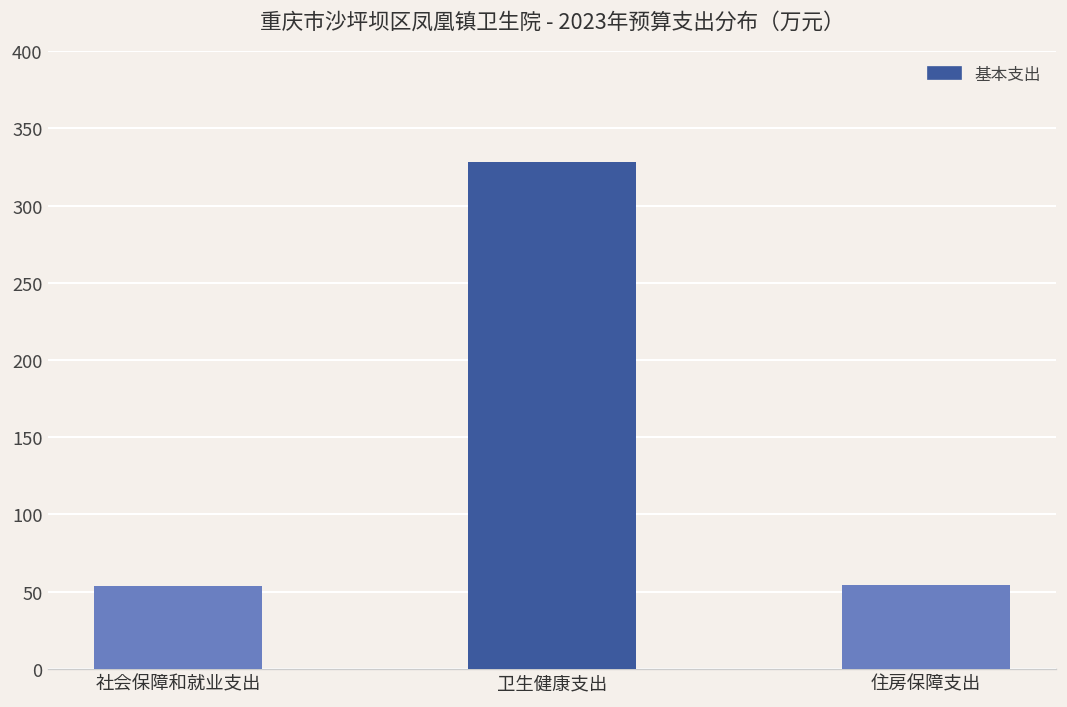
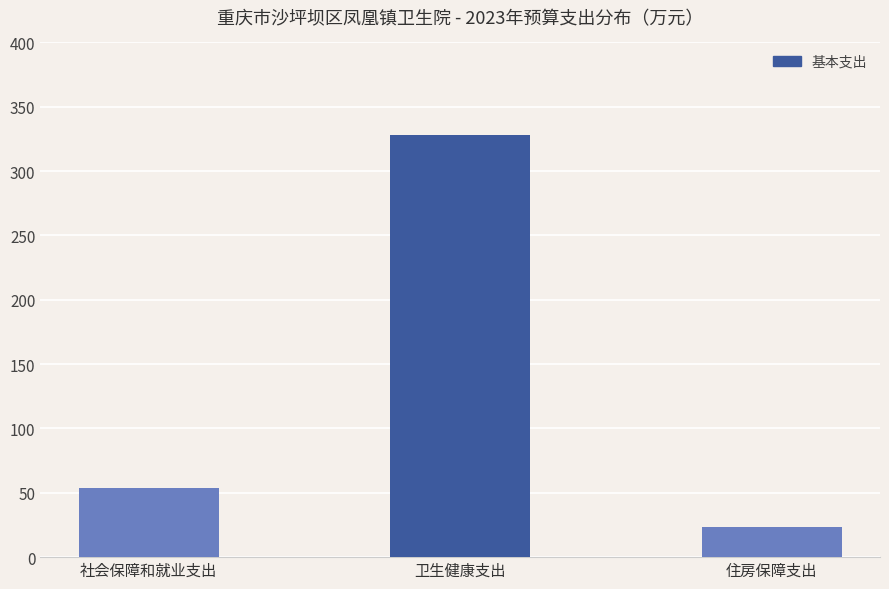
住房保障支出: 54 -> 24
